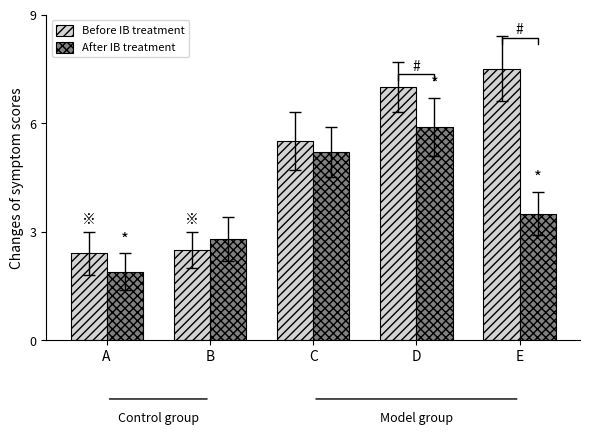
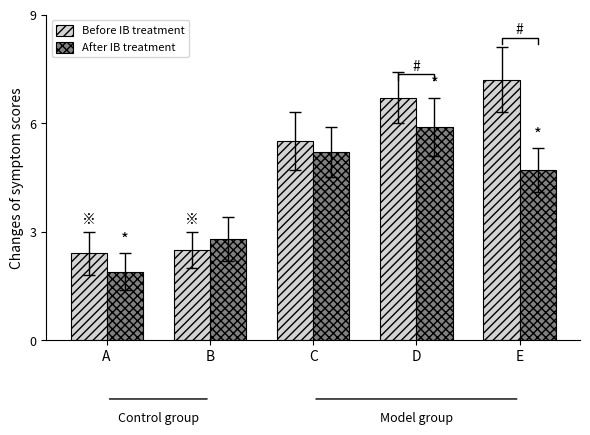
Before IB treatment, D: 7.0 -> 6.7
Before IB treatment, E: 7.5 -> 7.2
After IB treatment, E: 3.5 -> 4.7
